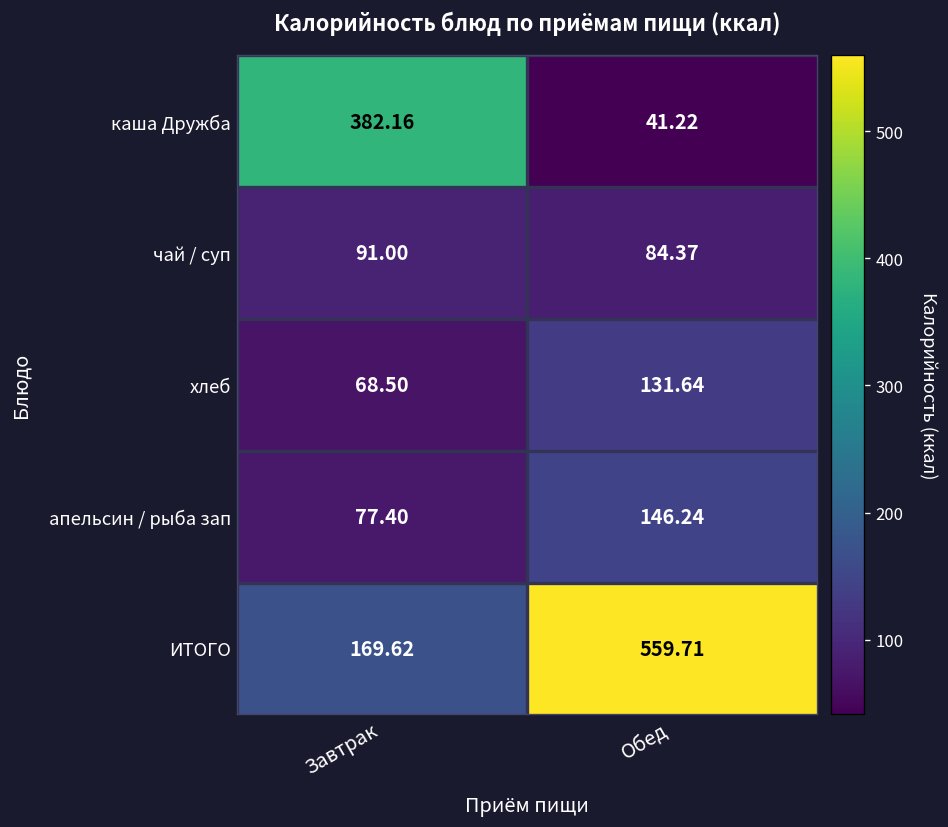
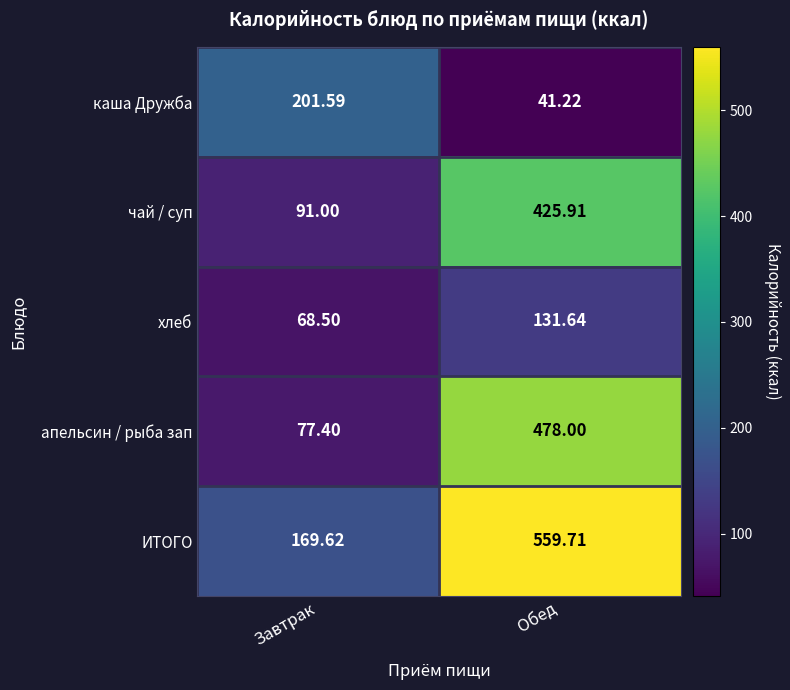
каша Дружба, Завтрак: 382.16 -> 201.59
чай / суп, Обед: 84.37 -> 425.91
апельсин / рыба зап, Обед: 146.24 -> 478.00
